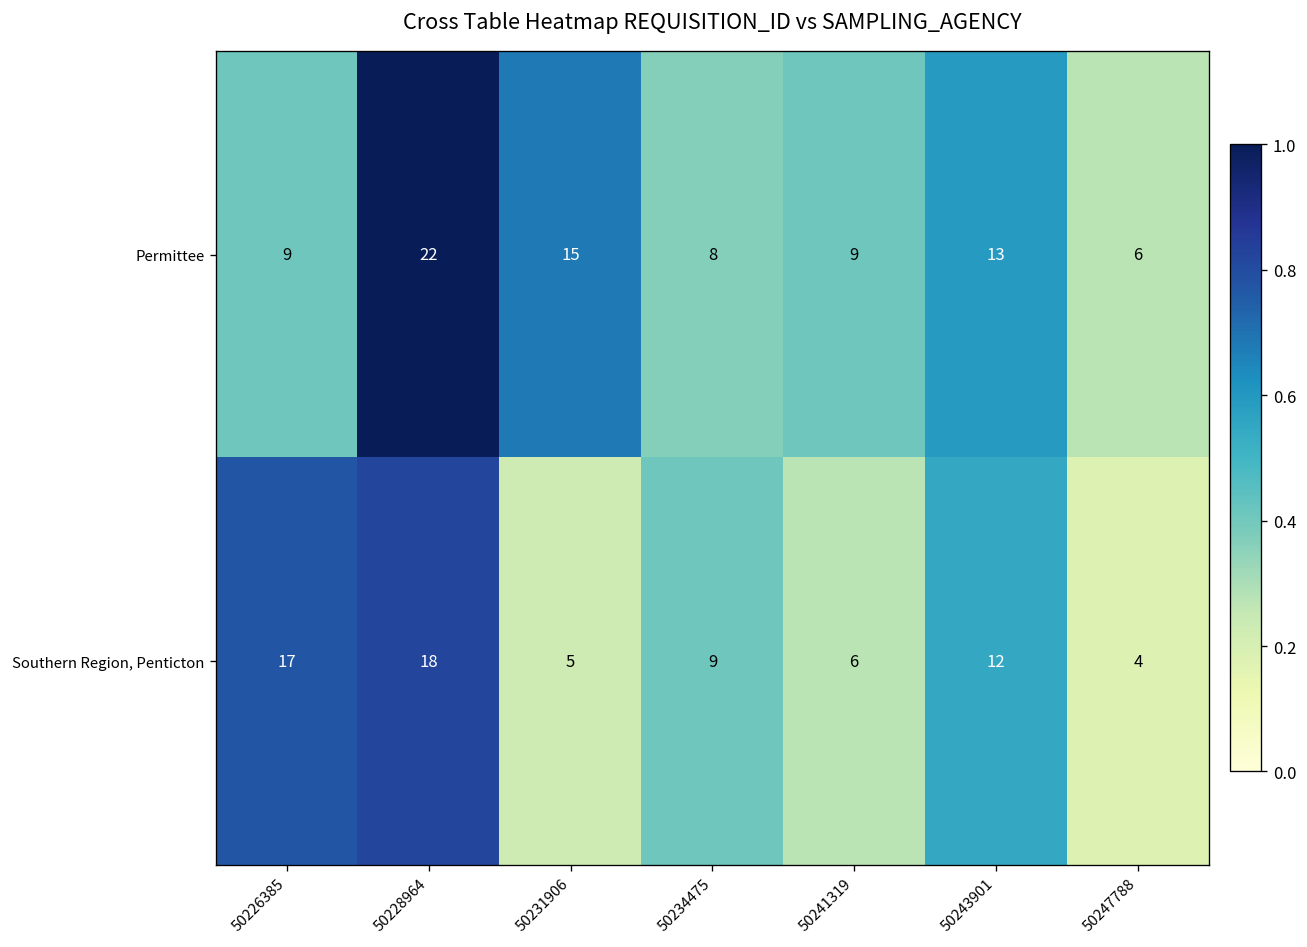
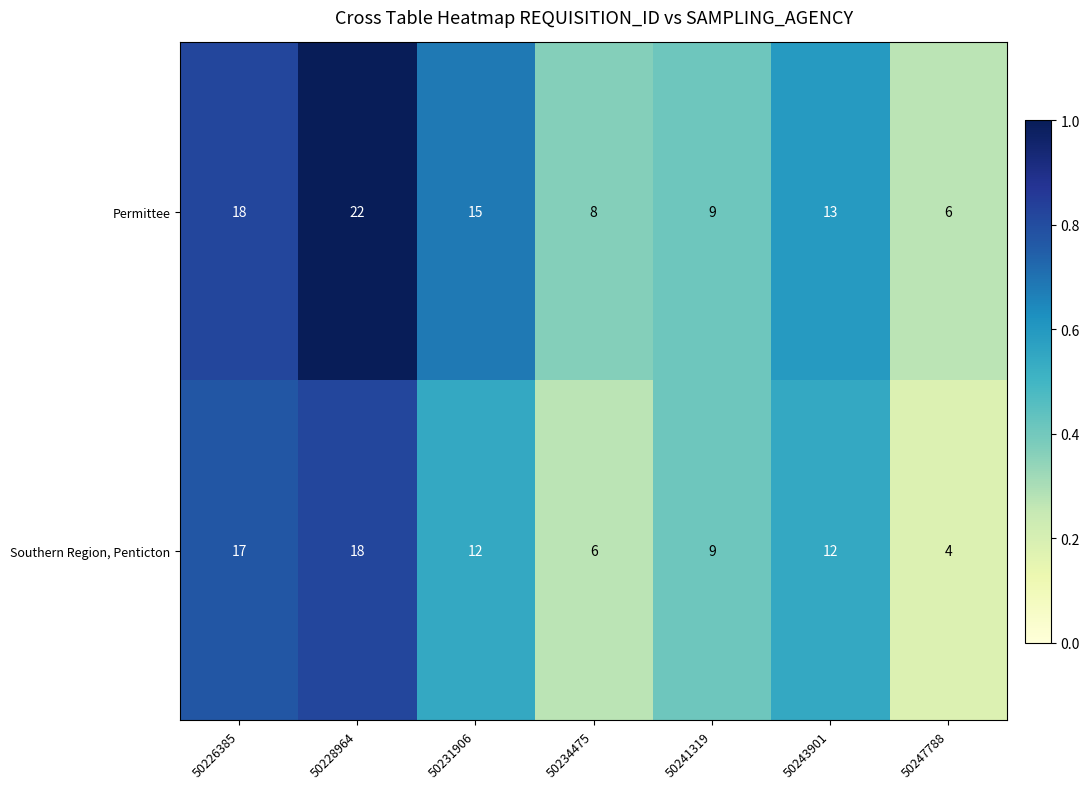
Permittee, 50226385: 9 -> 18
Southern Region, Penticton, 50231906: 5 -> 12
Southern Region, Penticton, 50234475: 9 -> 6
Southern Region, Penticton, 50241319: 6 -> 9
